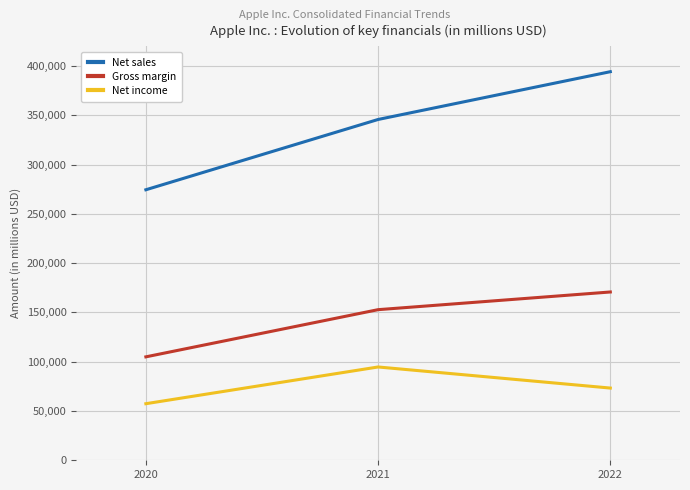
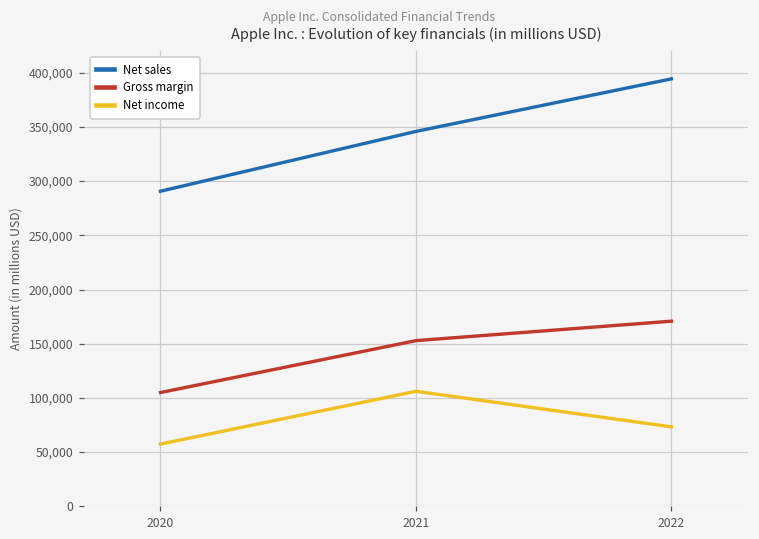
Net sales, 2020: 270,000 -> 290,000
Net income, 2021: 90,000 -> 110,000
